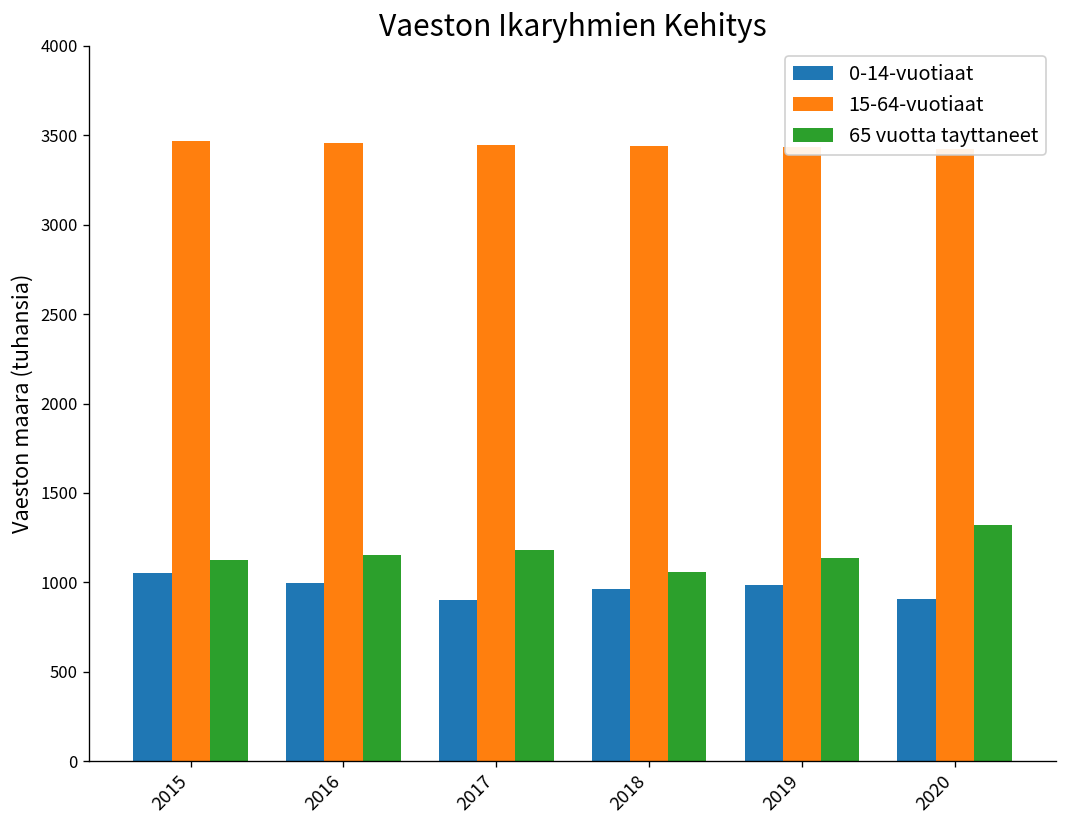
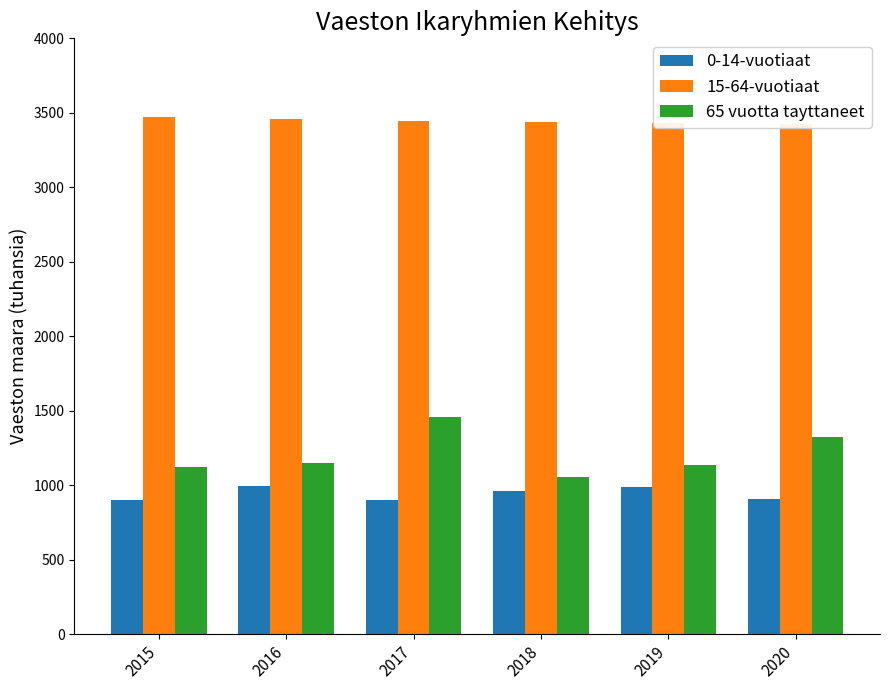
0-14-vuotiaat, 2015: 1050 -> 900
65 vuotta tayttaneet, 2017: 1180 -> 1460
